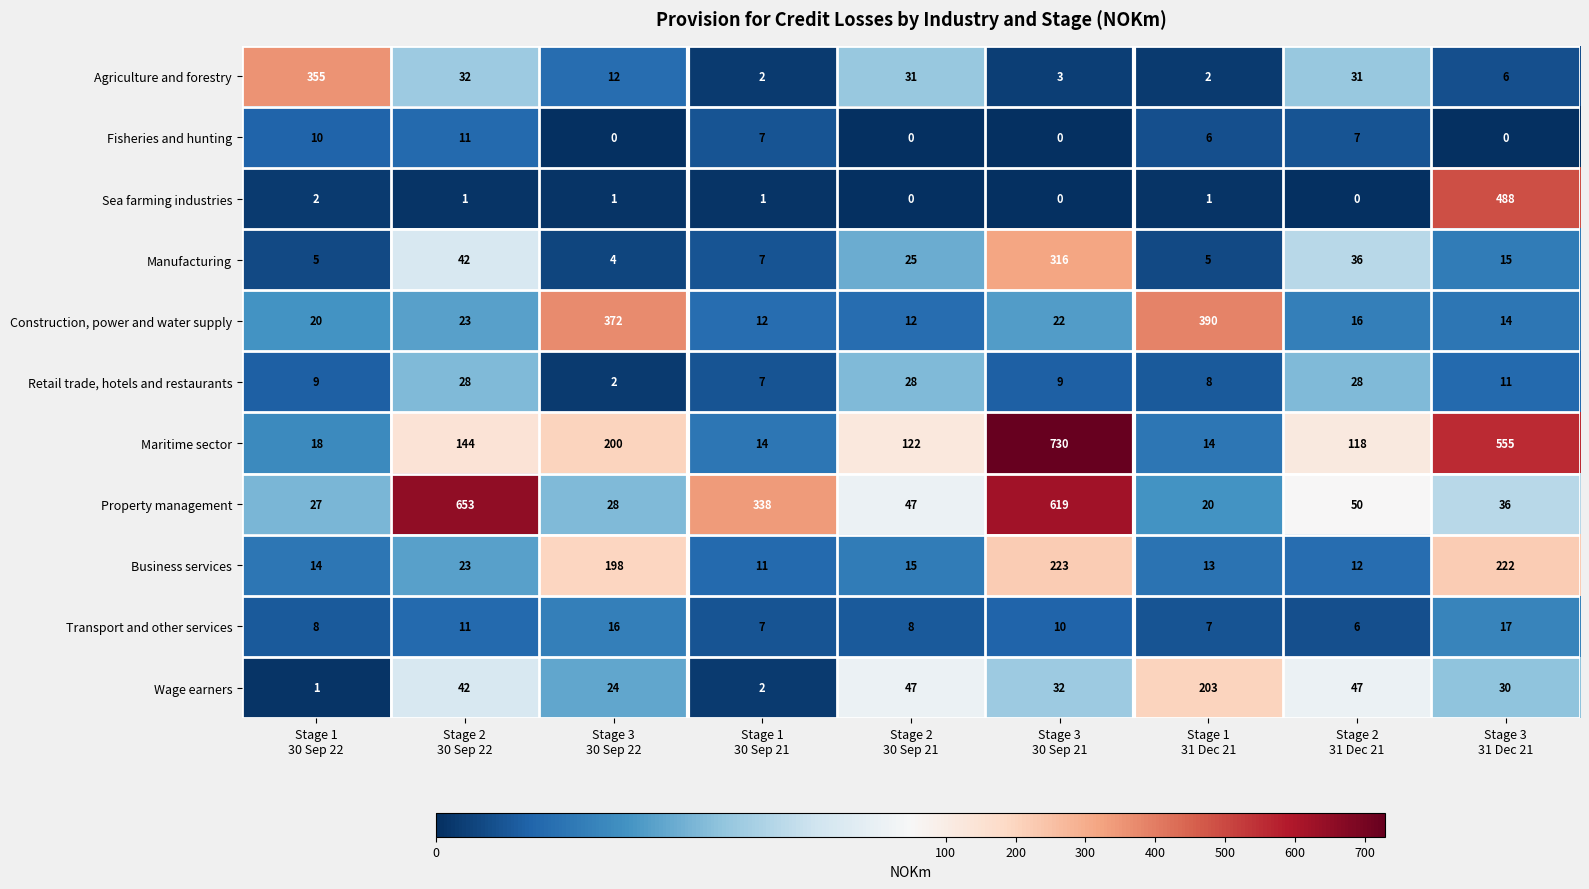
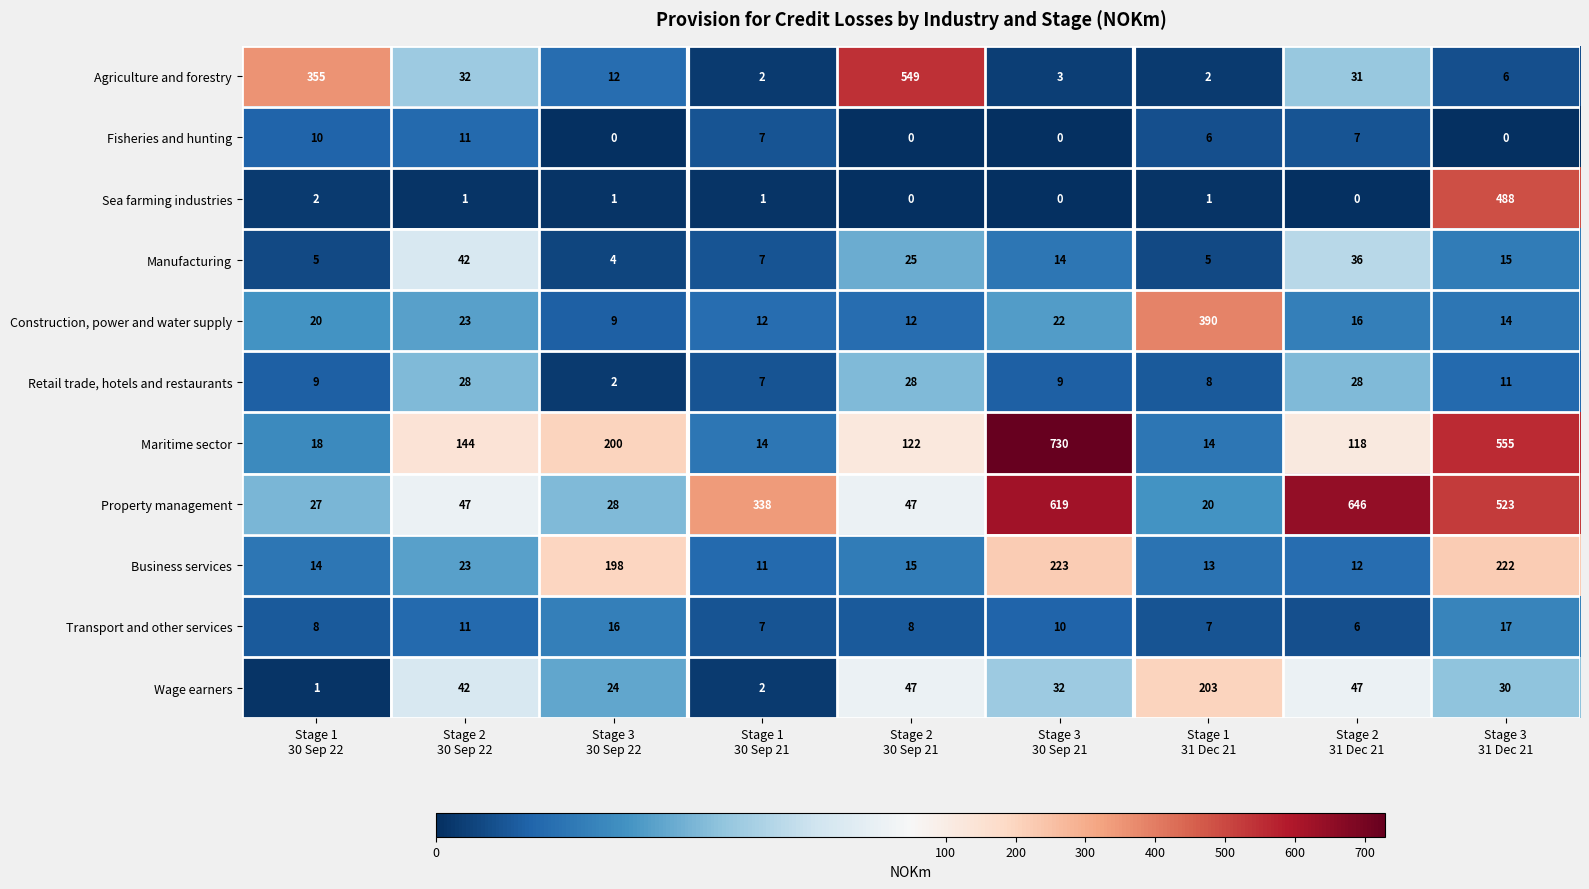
Agriculture and forestry, Stage 2 30 Sep 21: 31 -> 549
Manufacturing, Stage 3 30 Sep 21: 316 -> 14
Construction, power and water supply, Stage 3 30 Sep 22: 372 -> 9
Property management, Stage 2 30 Sep 22: 653 -> 47
Property management, Stage 2 31 Dec 21: 50 -> 646
Property management, Stage 3 31 Dec 21: 36 -> 523
